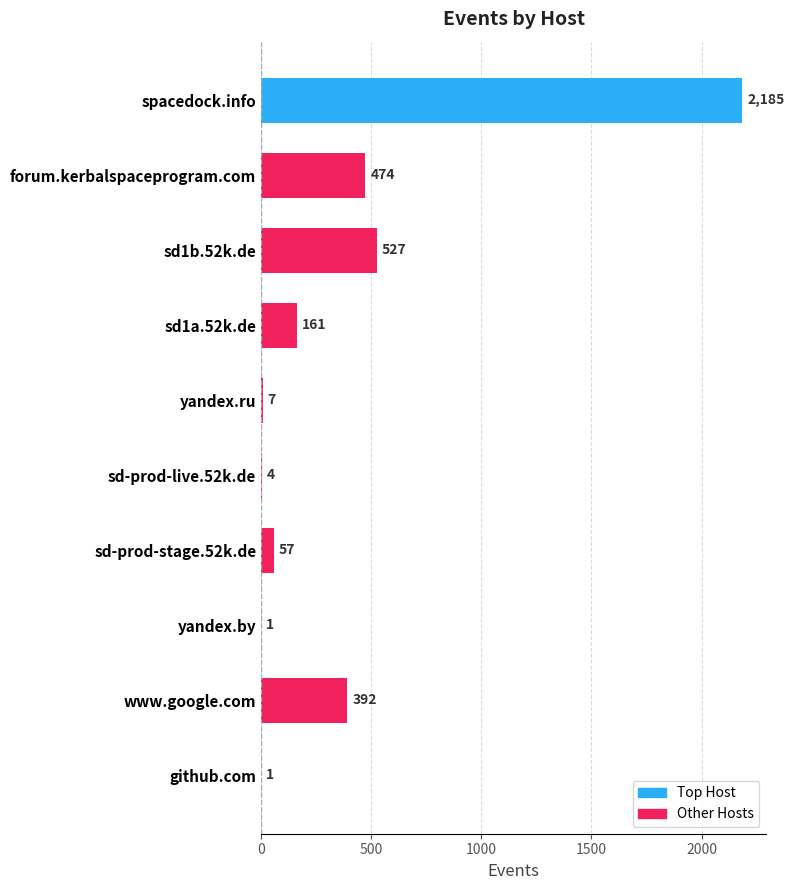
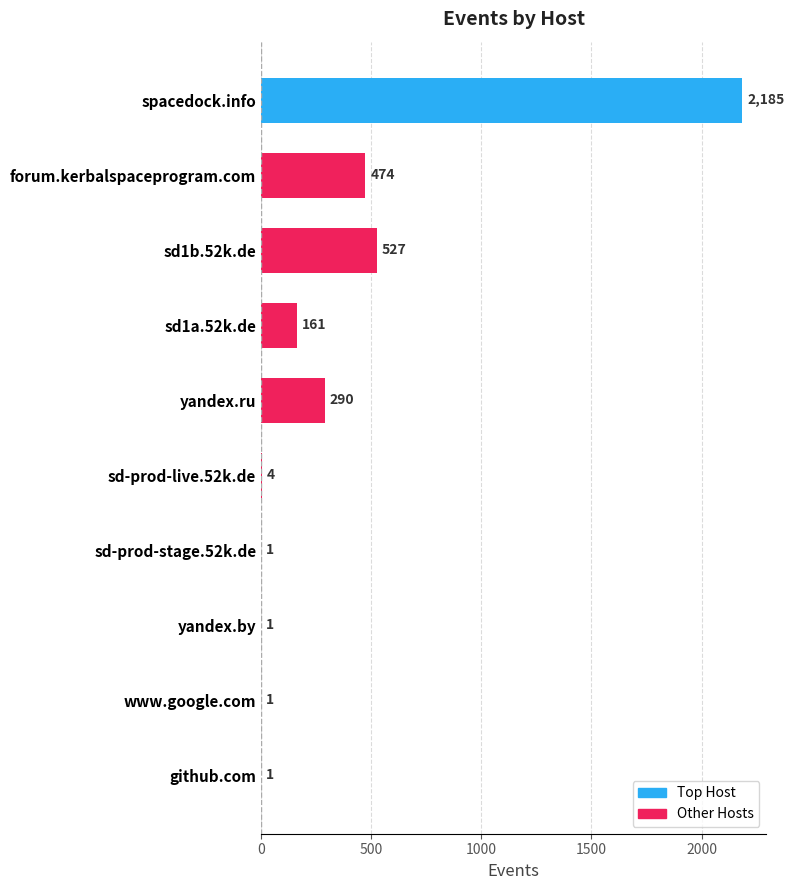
yandex.ru: 7 -> 290
sd-prod-stage.52k.de: 57 -> 1
www.google.com: 392 -> 1
